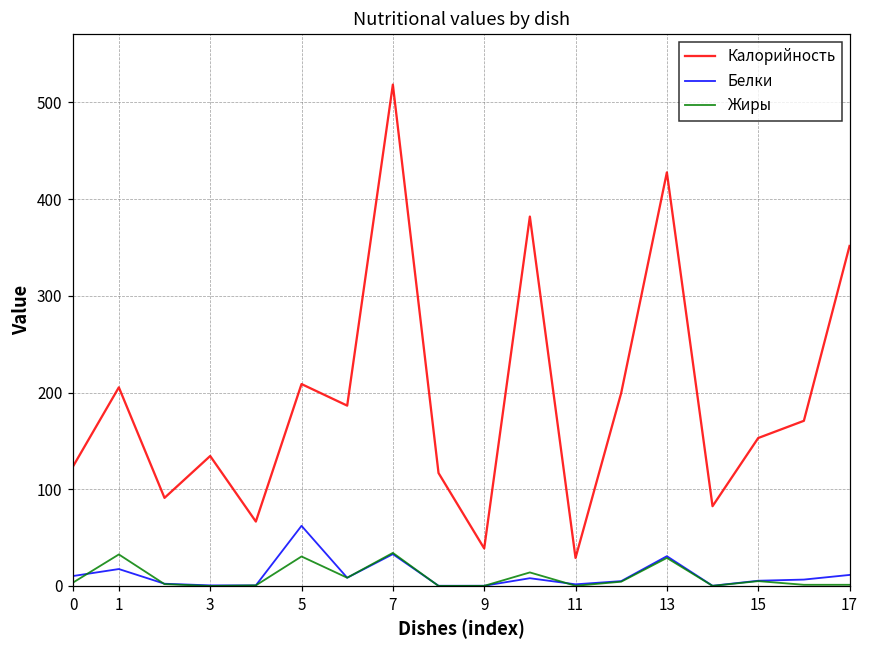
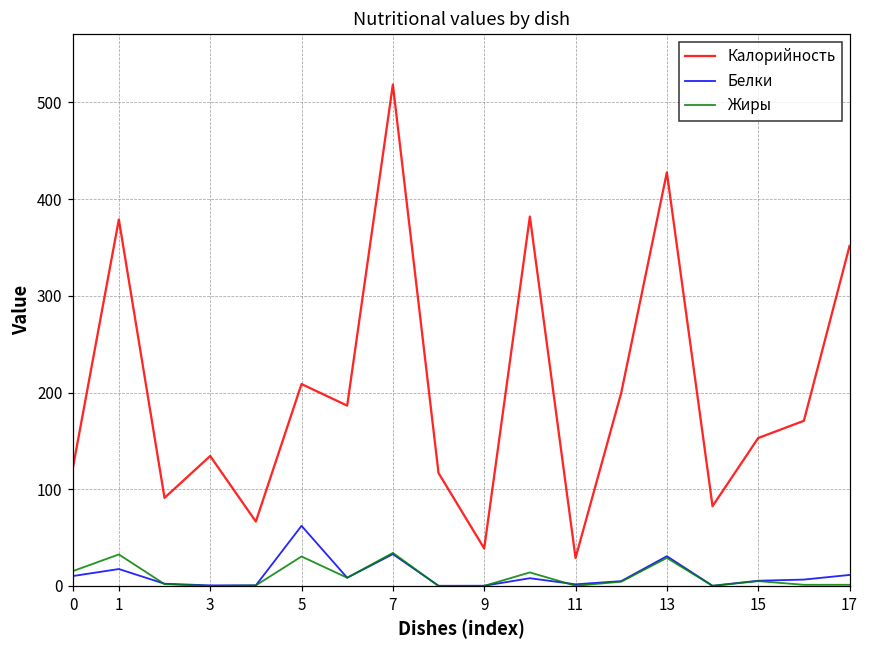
Жиры, 0: 0 -> 20
Калорийность, 1: 210 -> 380
